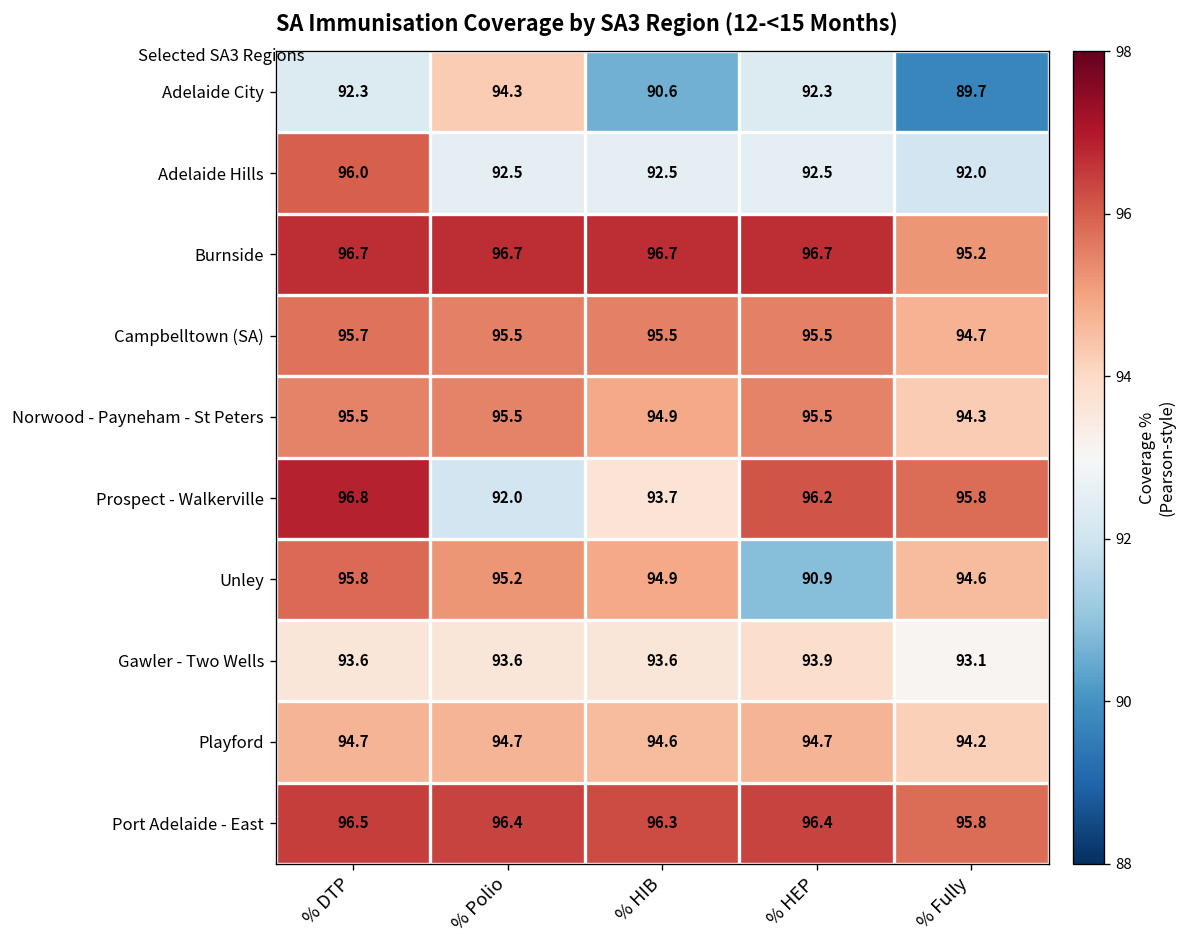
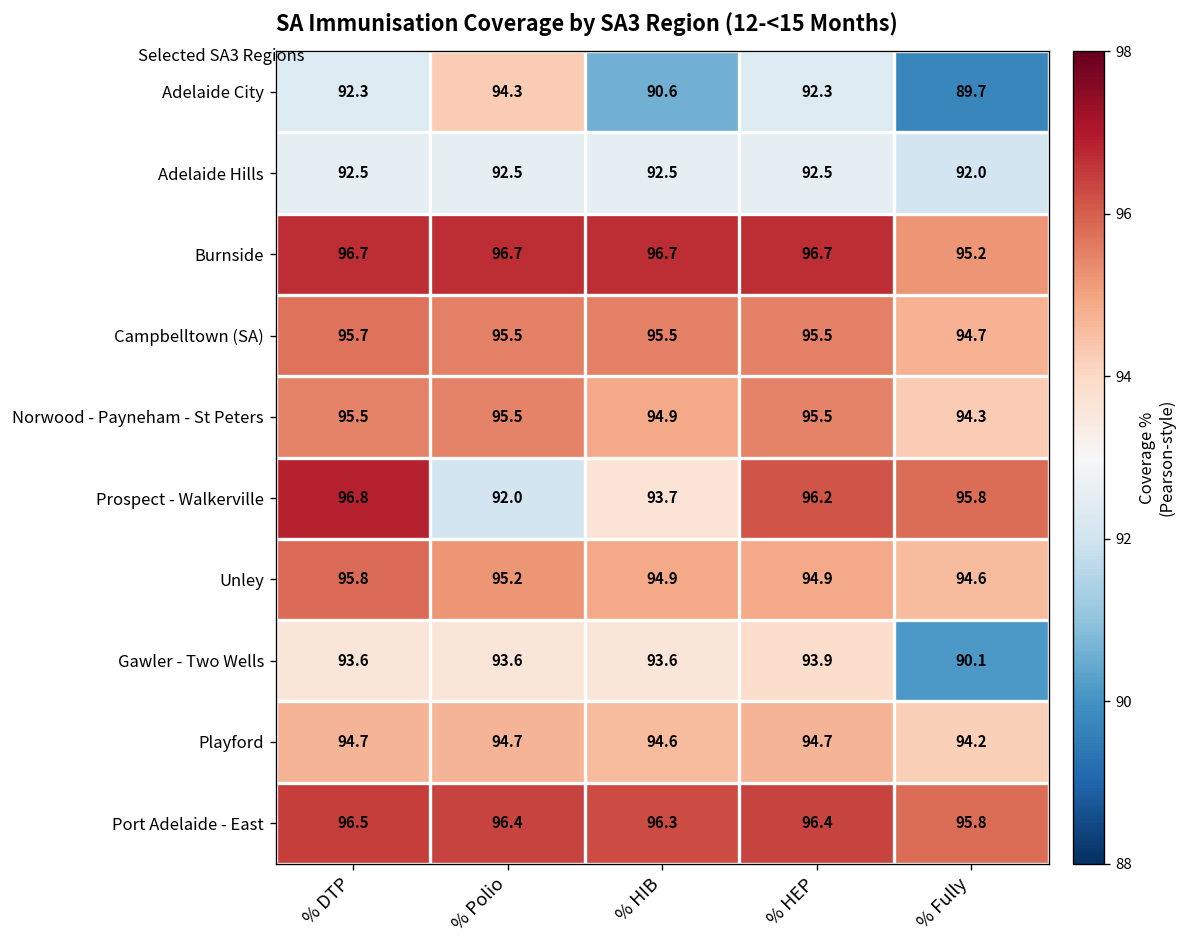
Adelaide Hills, % DTP: 96.0 -> 92.5
Unley, % HEP: 90.9 -> 94.9
Gawler - Two Wells, % Fully: 93.1 -> 90.1
